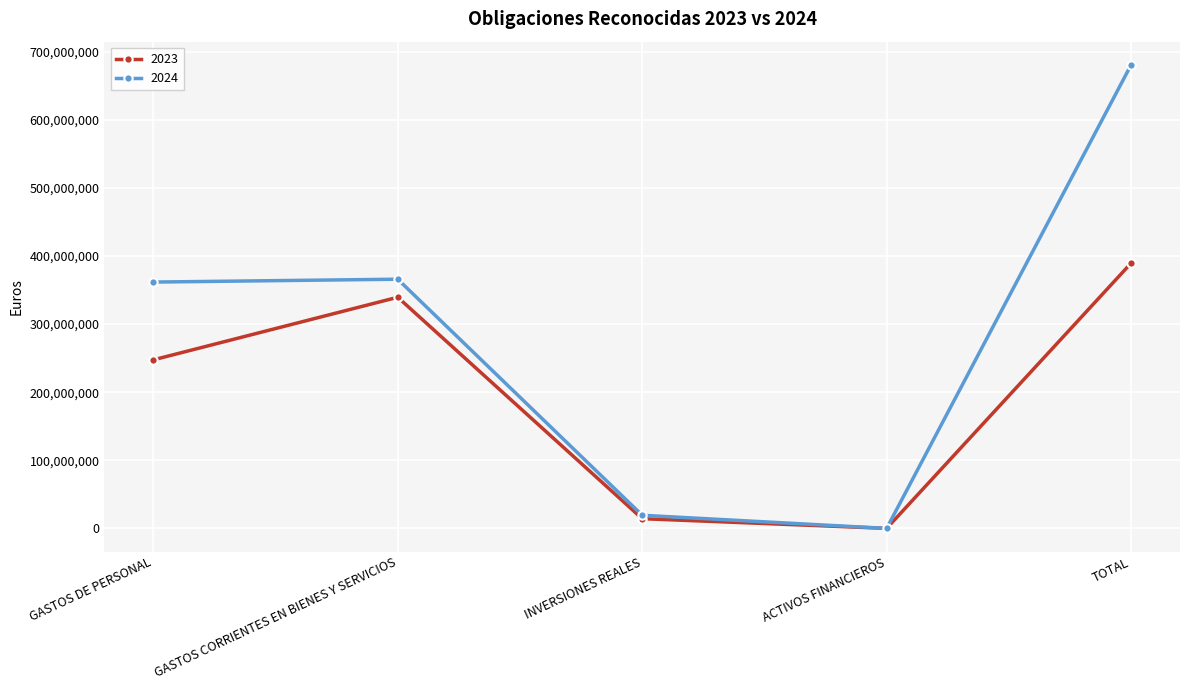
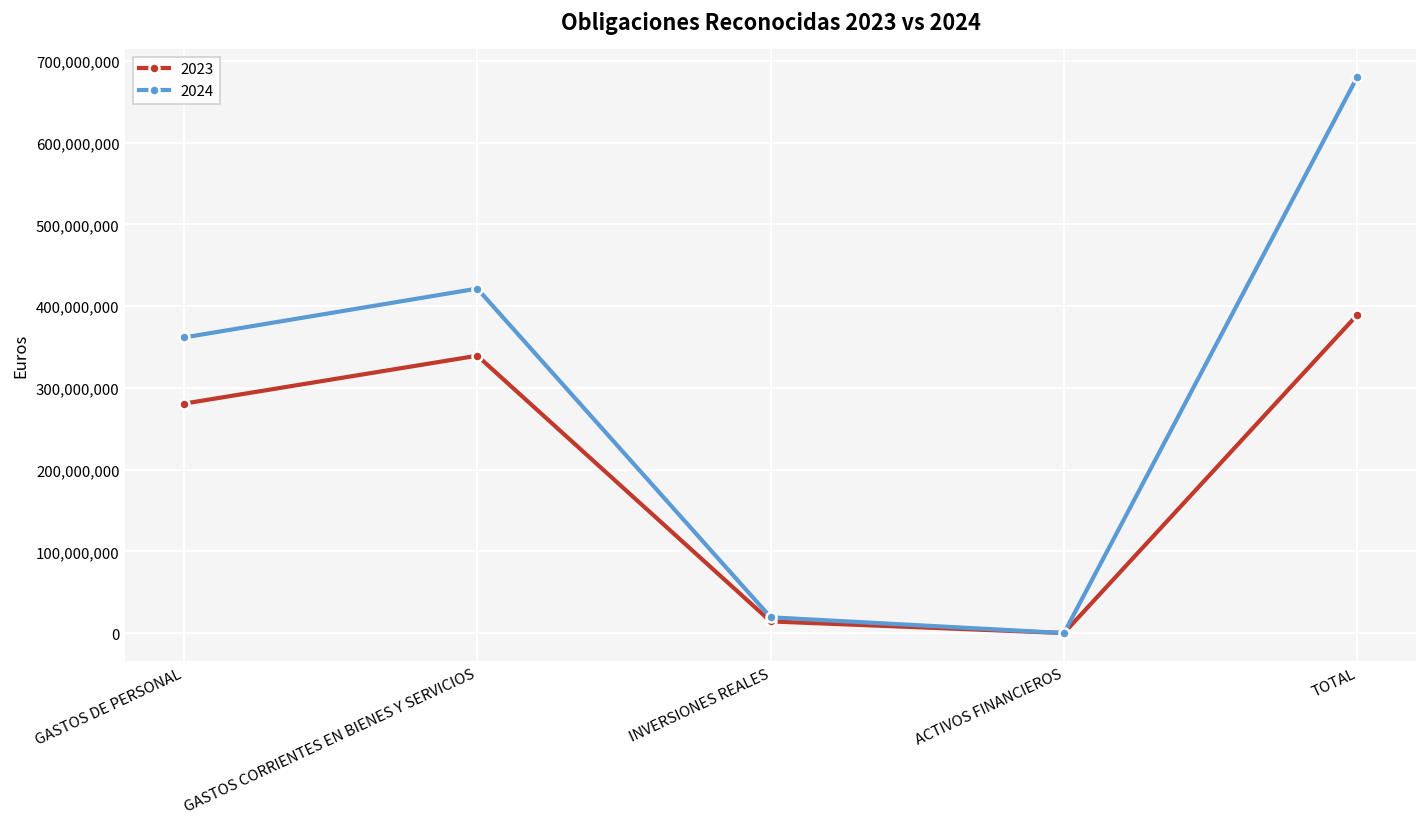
2023, GASTOS DE PERSONAL: 250,000,000 -> 280,000,000
2024, GASTOS CORRIENTES EN BIENES Y SERVICIOS: 370,000,000 -> 420,000,000
